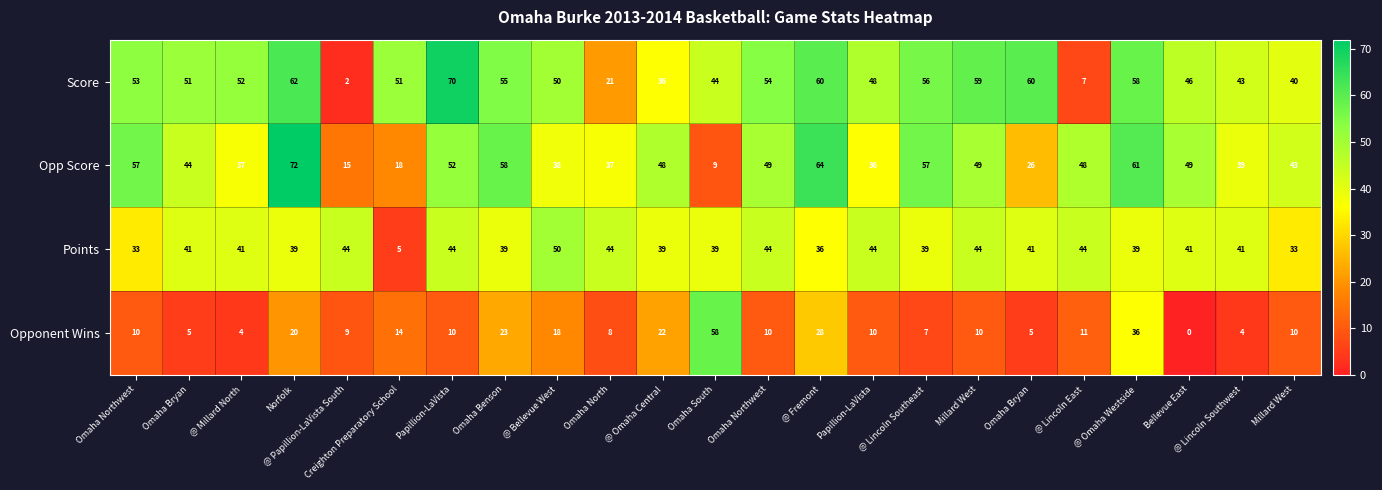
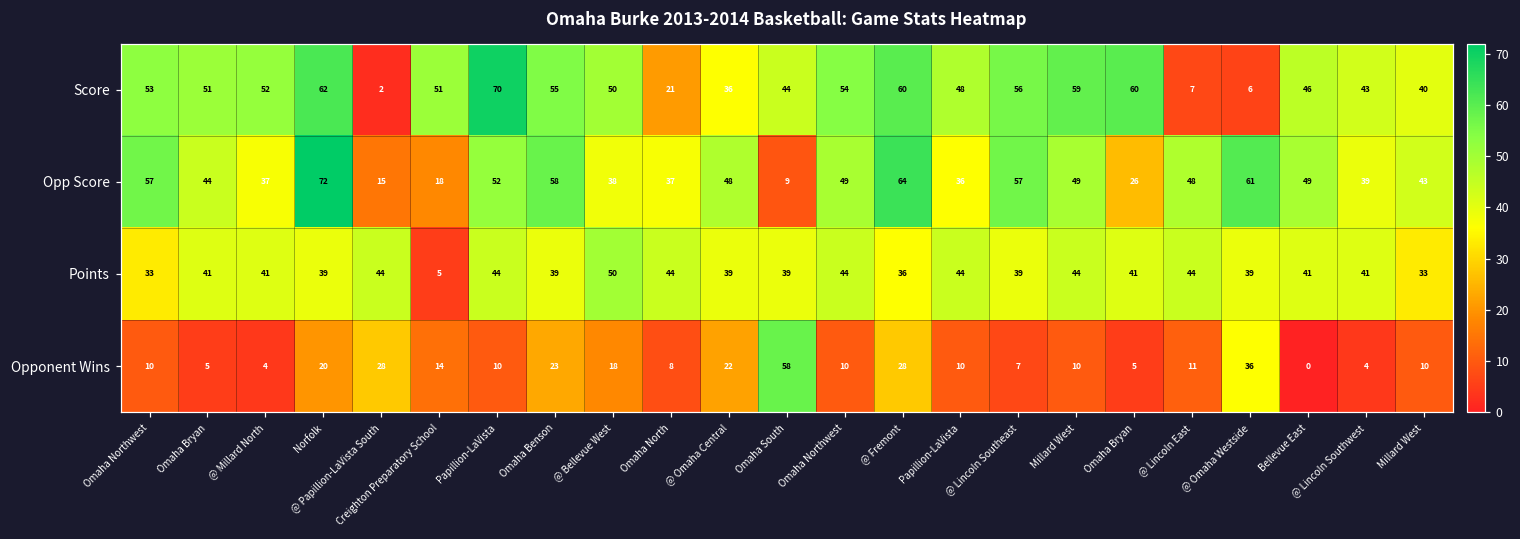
Score, @ Omaha Westside: 58 -> 6
Opponent Wins, @ Papillion-LaVista South: 9 -> 28
